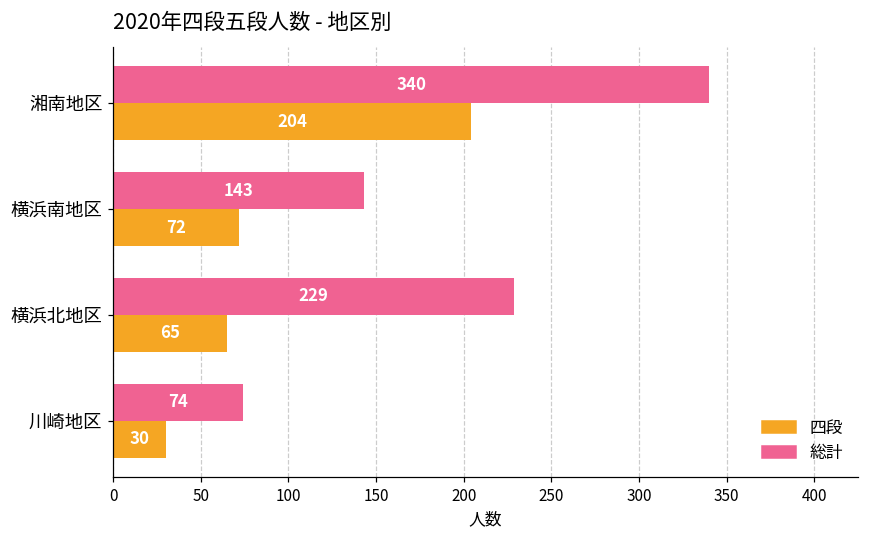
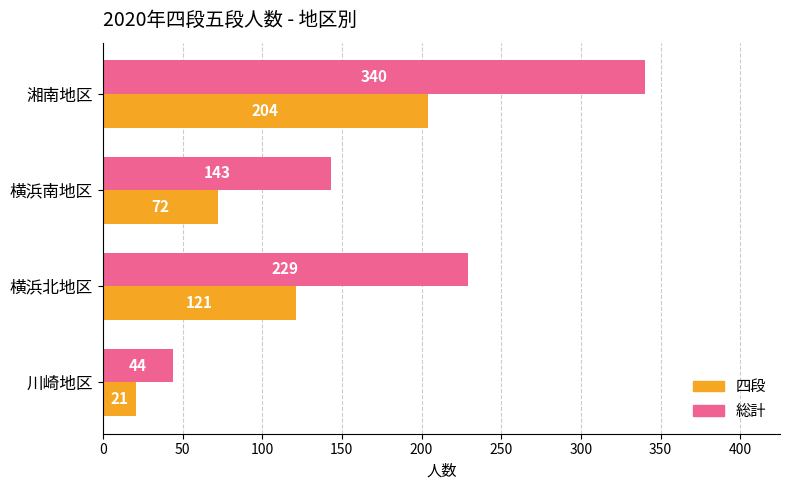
四段, 横浜北地区: 65 -> 121
総計, 川崎地区: 74 -> 44
四段, 川崎地区: 30 -> 21
